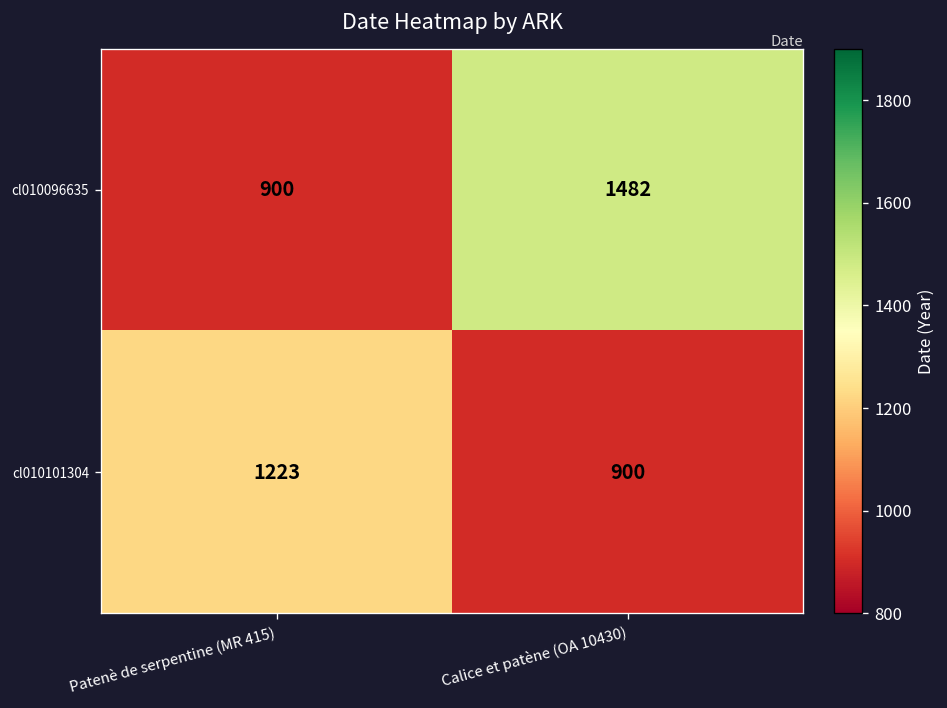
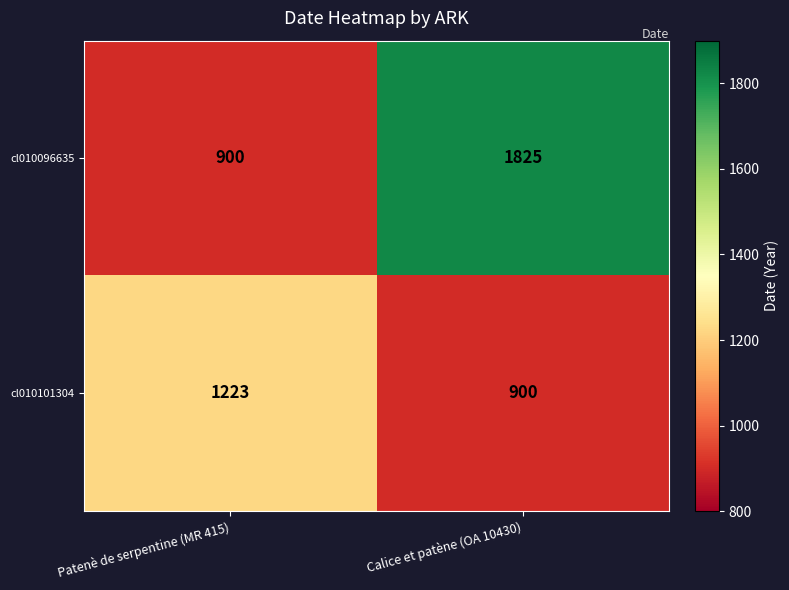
cl010096635, Calice et patène (OA 10430): 1482 -> 1825
